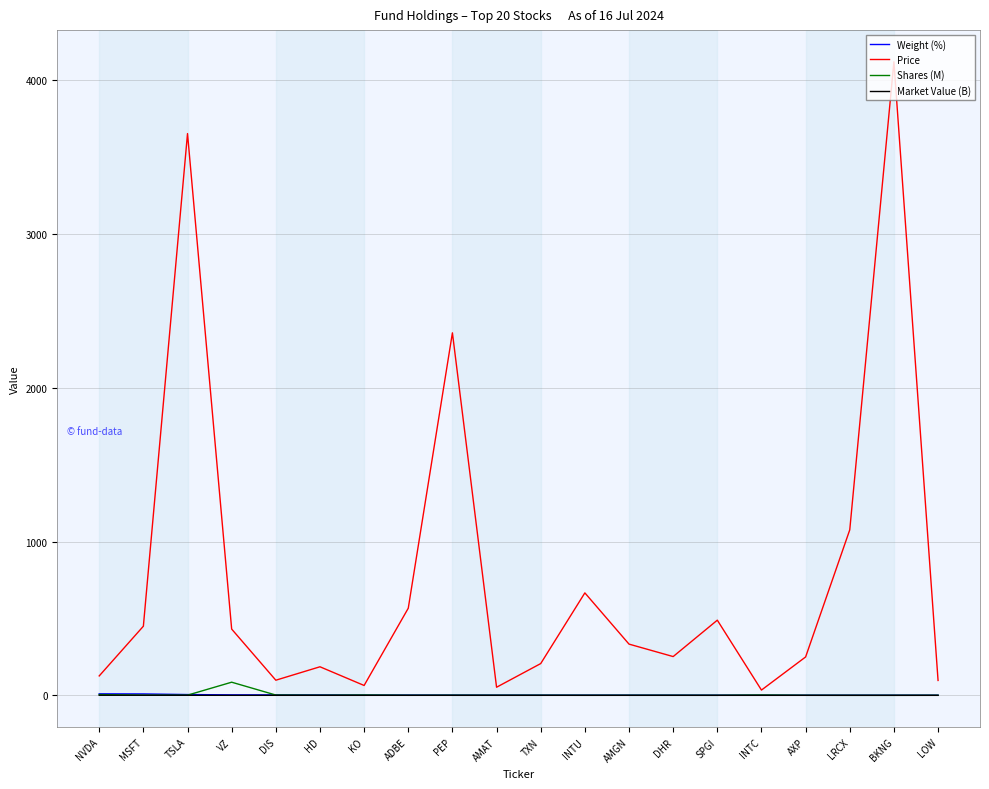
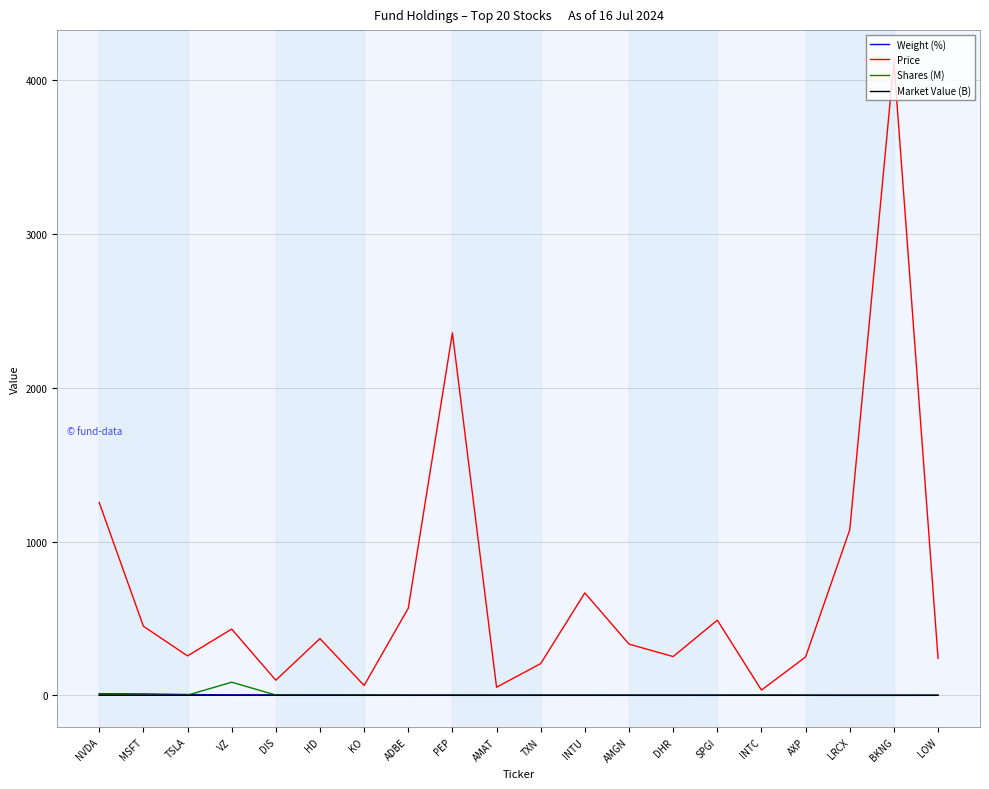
Price, NVDA: 130 -> 1250
Price, TSLA: 3650 -> 260
Price, HD: 190 -> 370
Price, LOW: 100 -> 240
